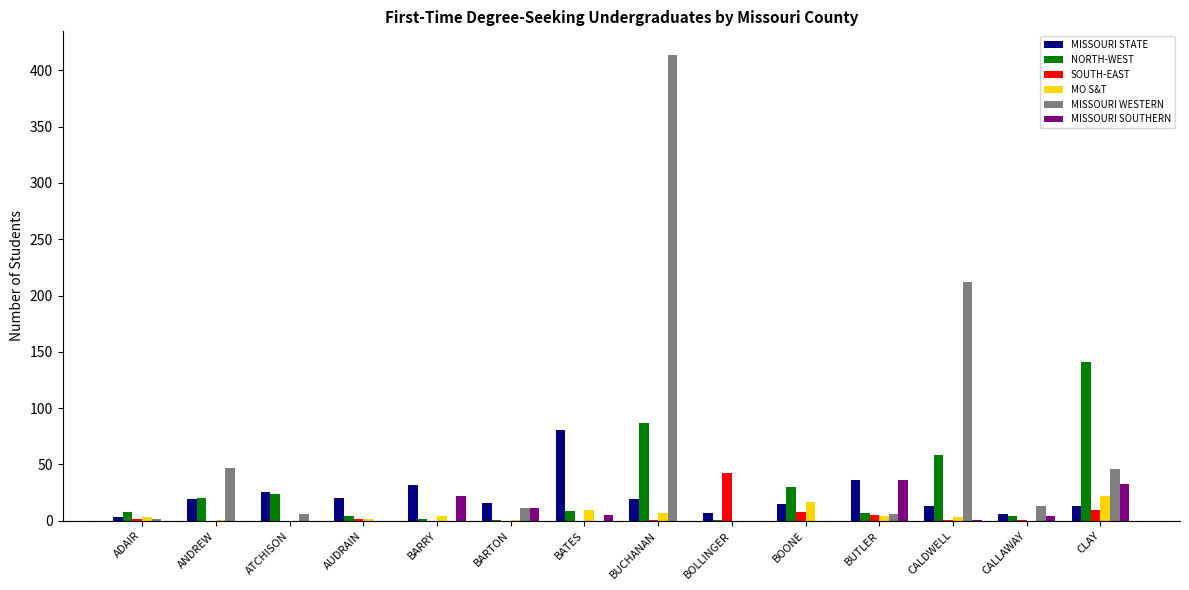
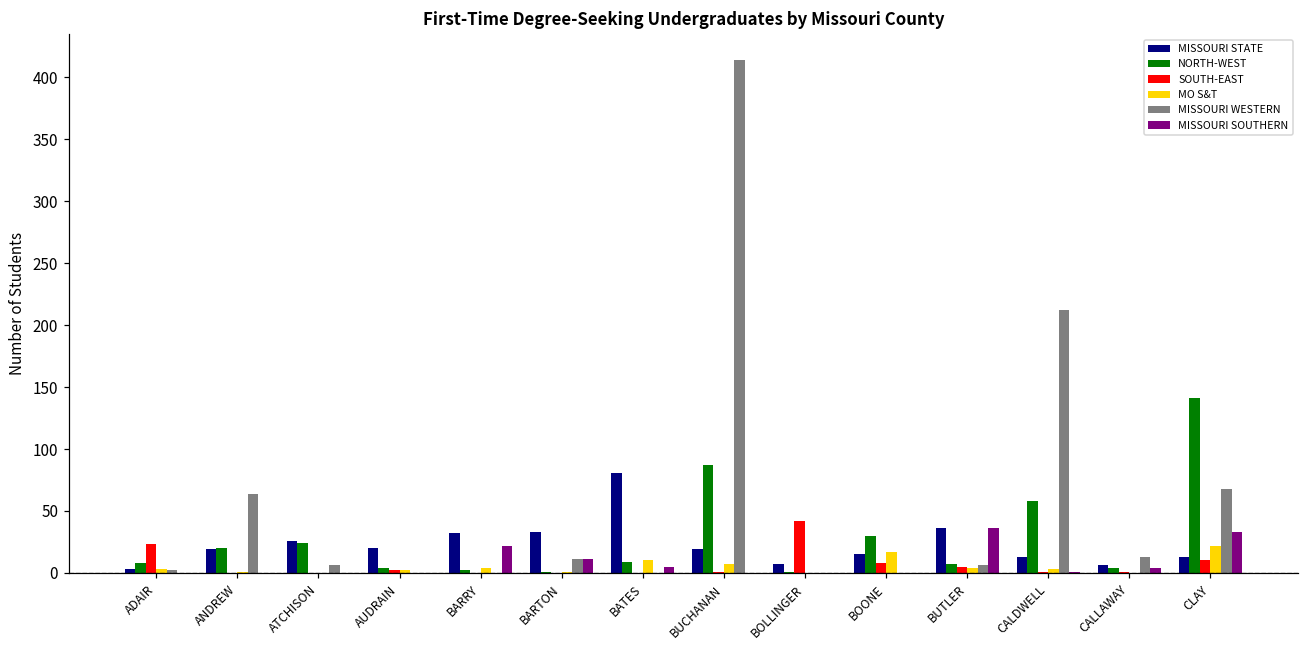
SOUTH-EAST, ADAIR: 2 -> 23
MISSOURI WESTERN, ANDREW: 47 -> 64
MISSOURI STATE, BARTON: 16 -> 33
MISSOURI WESTERN, CLAY: 46 -> 68
